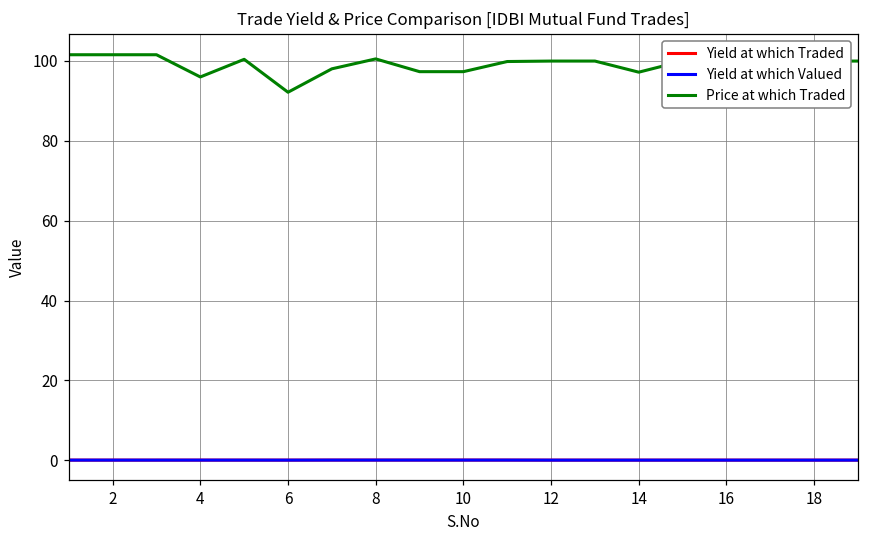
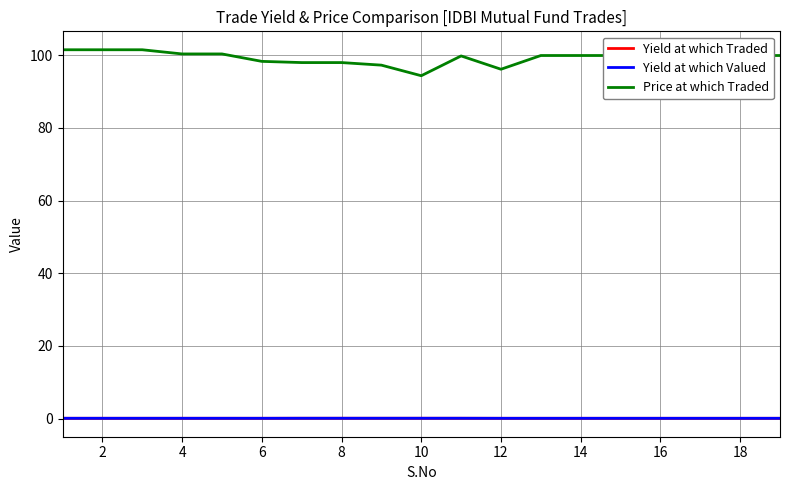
Price at which Traded, 4: 96 -> 100
Price at which Traded, 6: 92 -> 98
Price at which Traded, 8: 100 -> 98
Price at which Traded, 10: 97 -> 94
Price at which Traded, 12: 100 -> 96
Price at which Traded, 14: 97 -> 100
